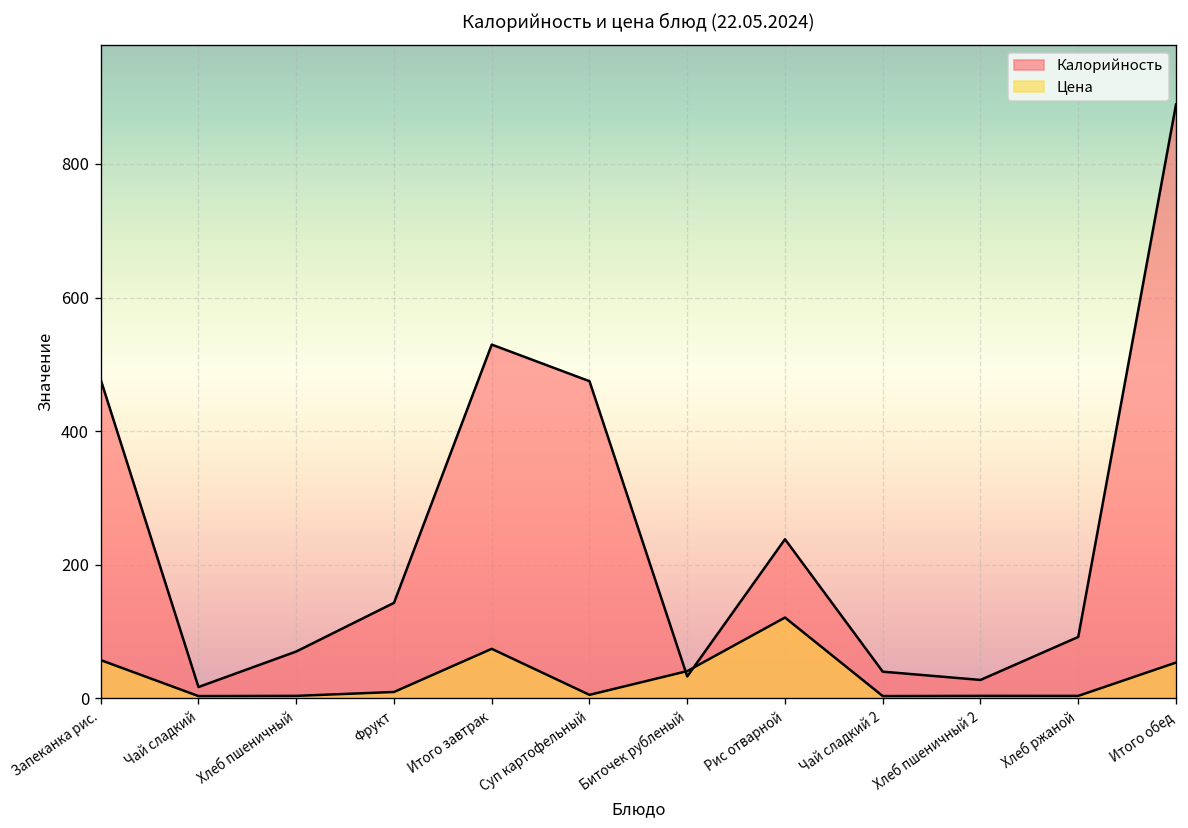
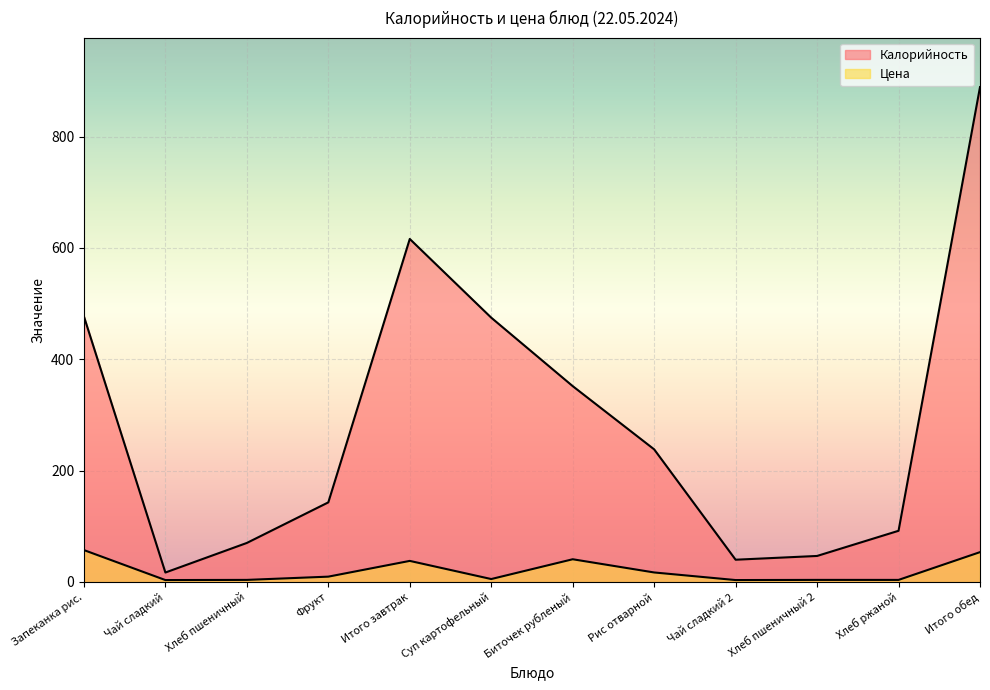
Калорийность, Итого завтрак: 530 -> 620
Цена, Итого завтрак: 70 -> 40
Калорийность, Биточек рубленый: 30 -> 350
Цена, Рис отварной: 120 -> 20
Калорийность, Хлеб пшеничный 2: 30 -> 50
